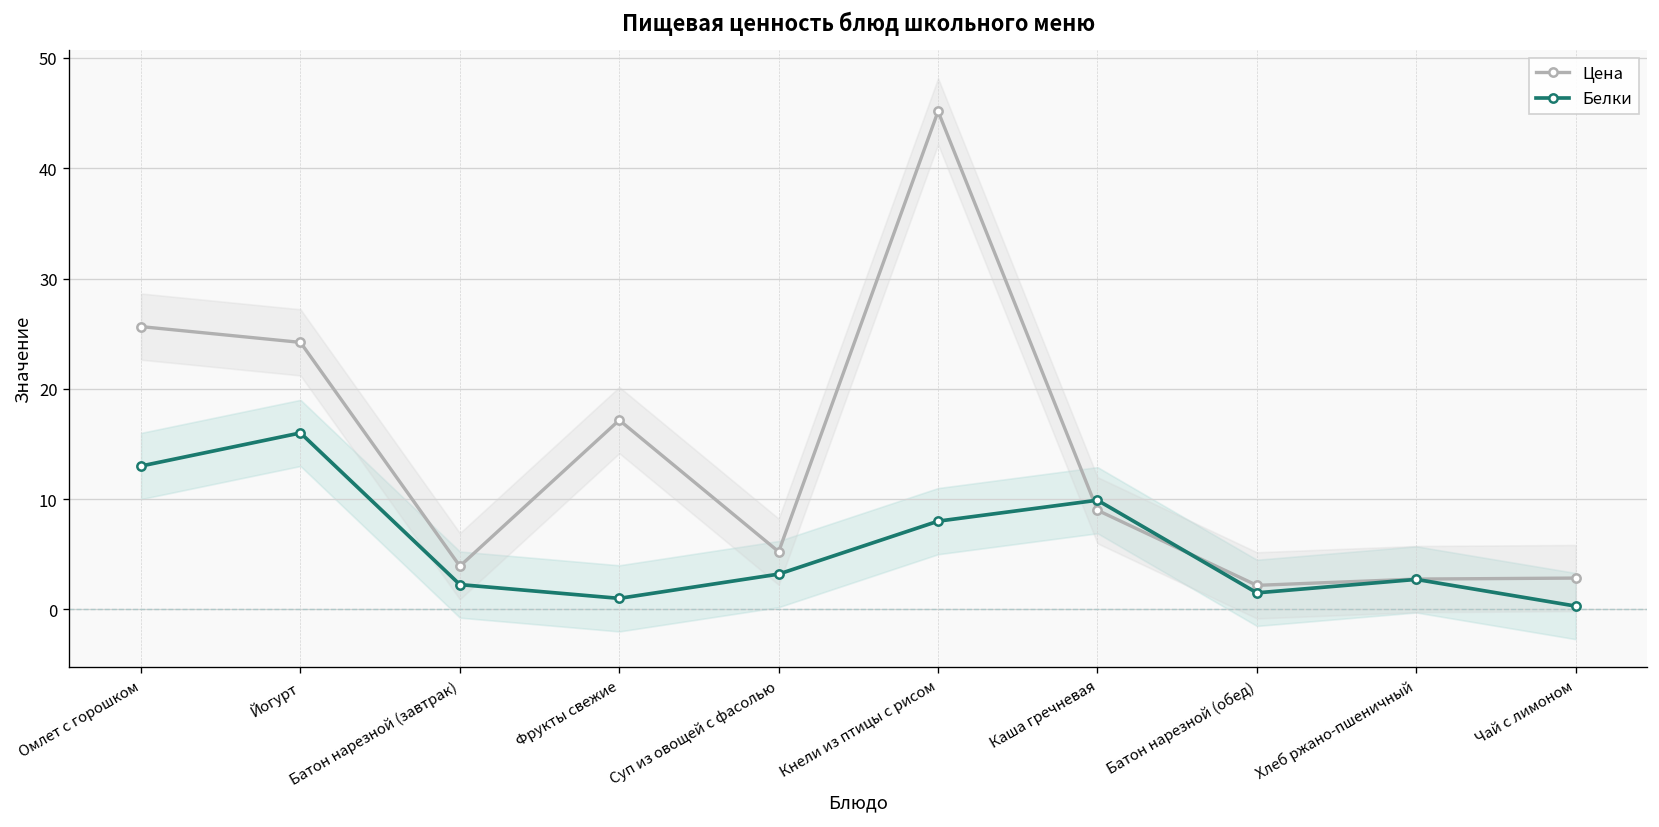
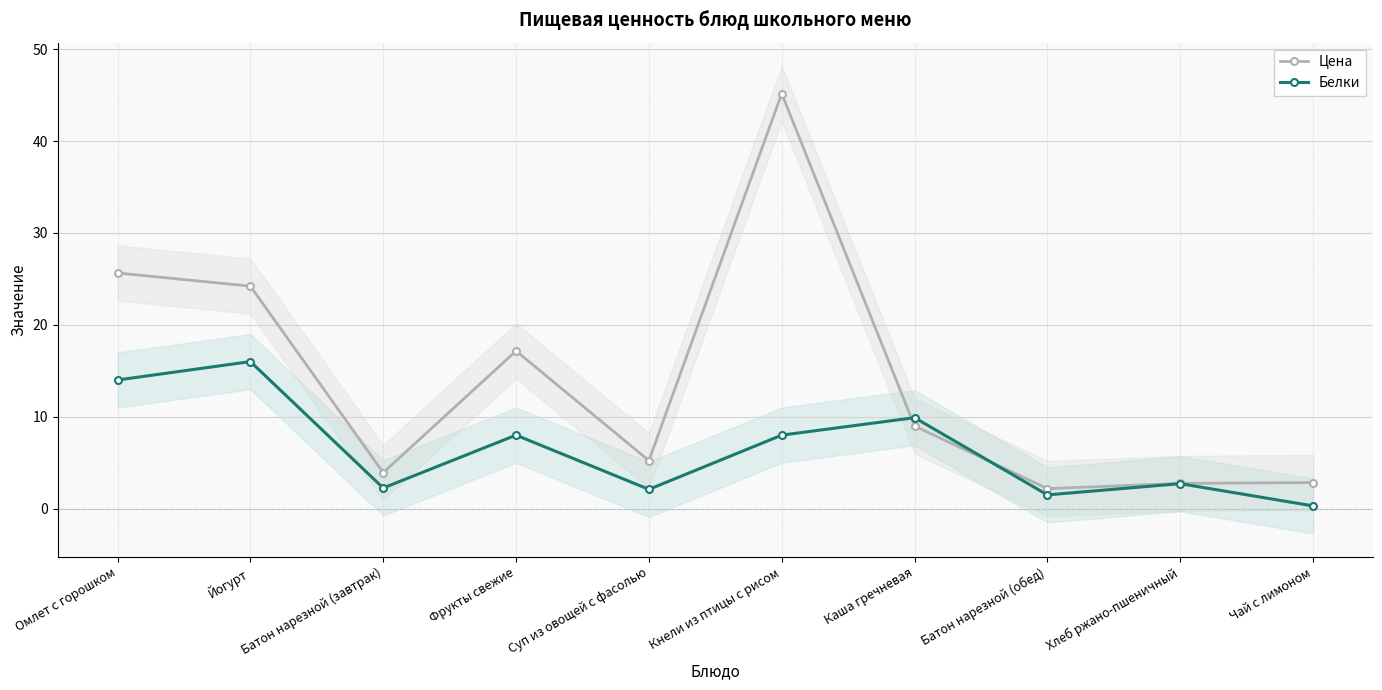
Белки, Омлет с горошком: 13 -> 14
Белки, Фрукты свежие: 1 -> 8
Белки, Суп из овощей с фасолью: 3 -> 2
